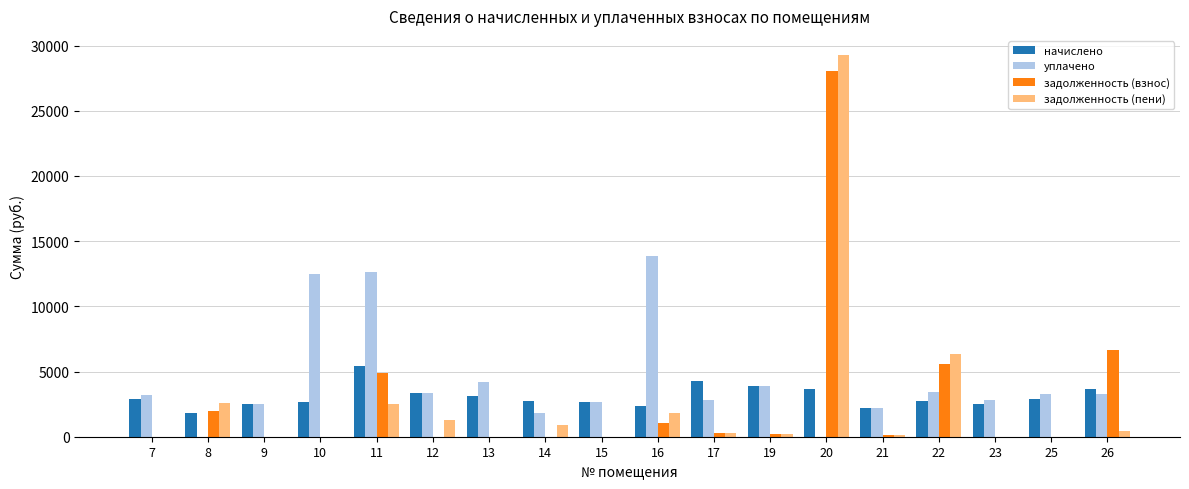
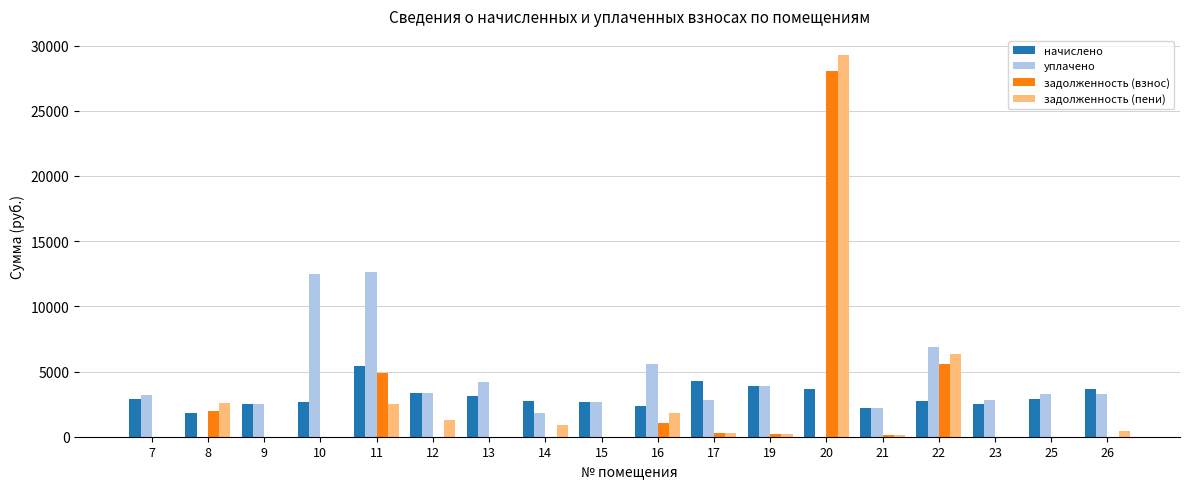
уплачено, 16: 13800 -> 5500
уплачено, 22: 3400 -> 6900
задолженность (взнос), 26: 6600 -> 0
